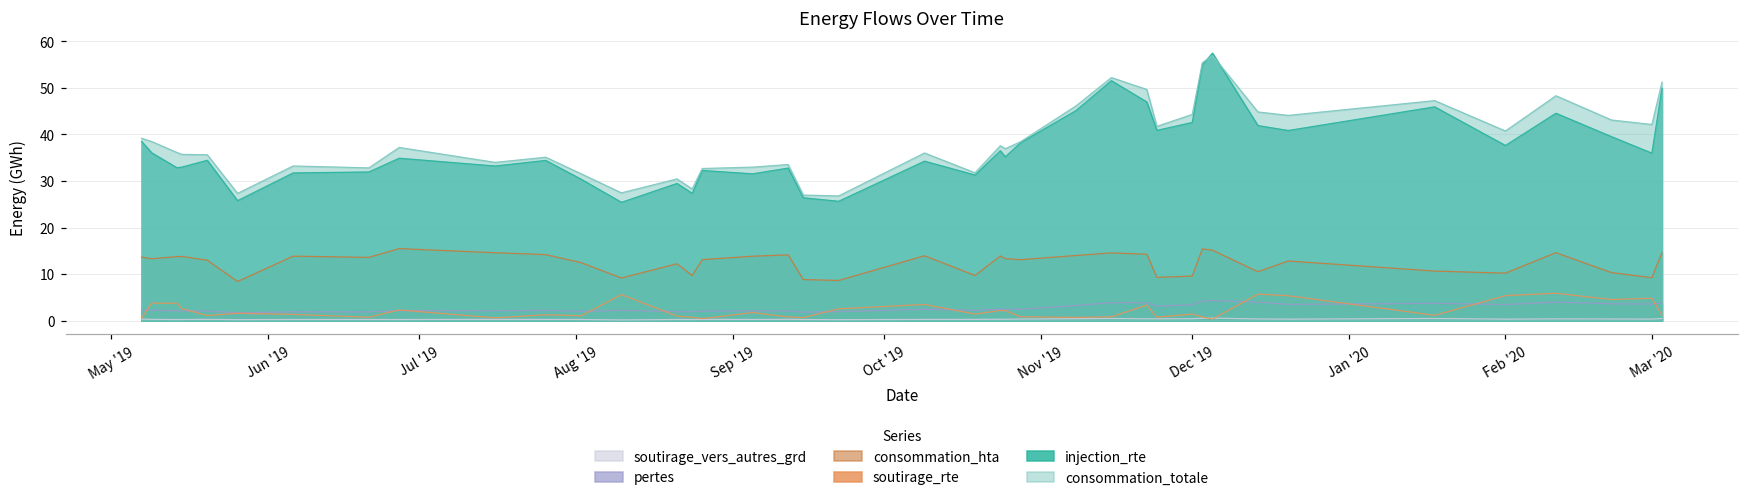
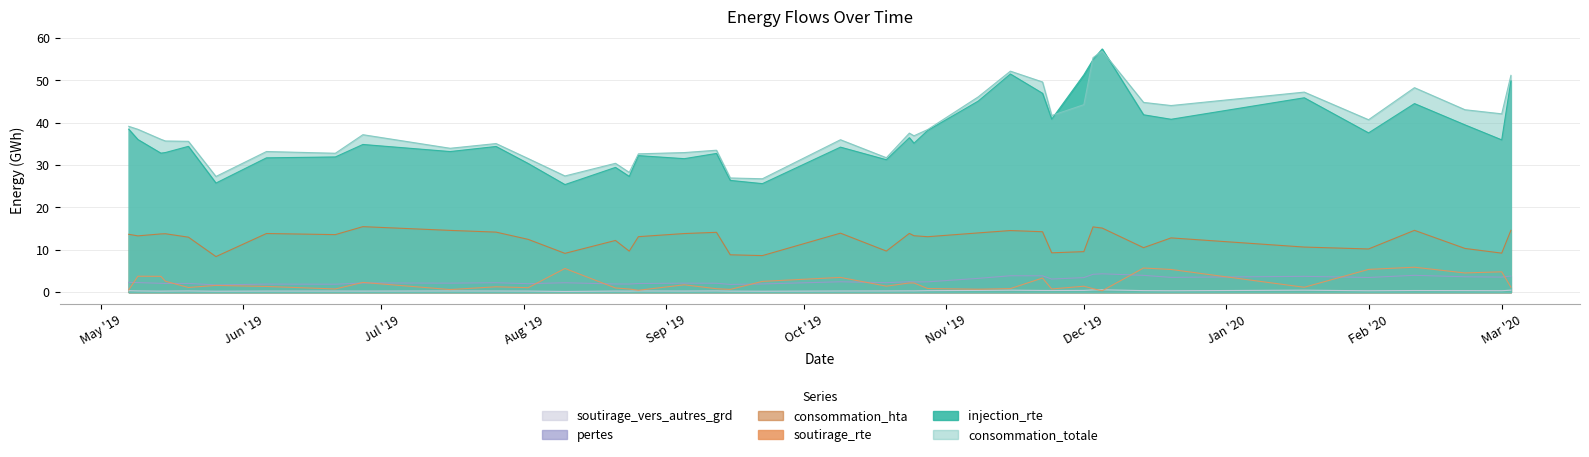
injection_rte, Dec '19: 43 -> 51
